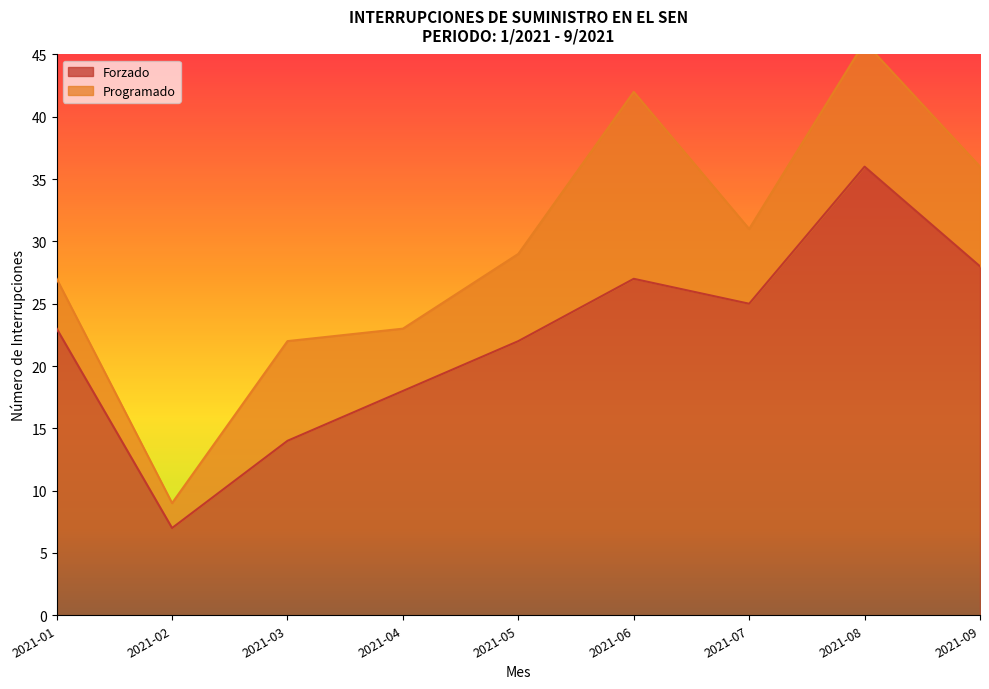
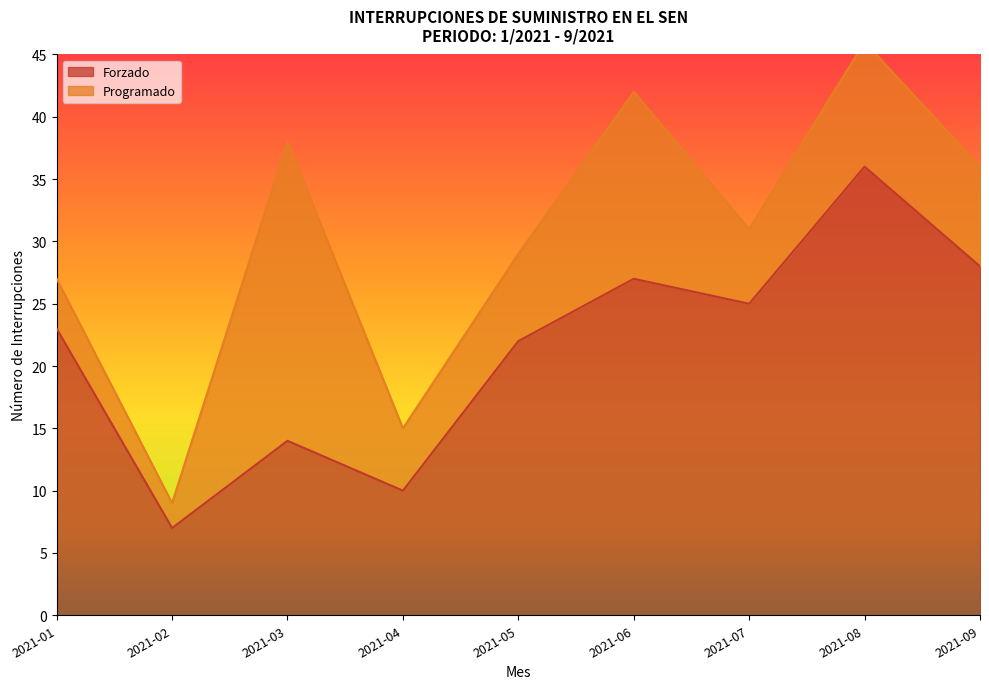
Programado, 2021-03: 8 -> 24
Forzado, 2021-04: 18 -> 10
